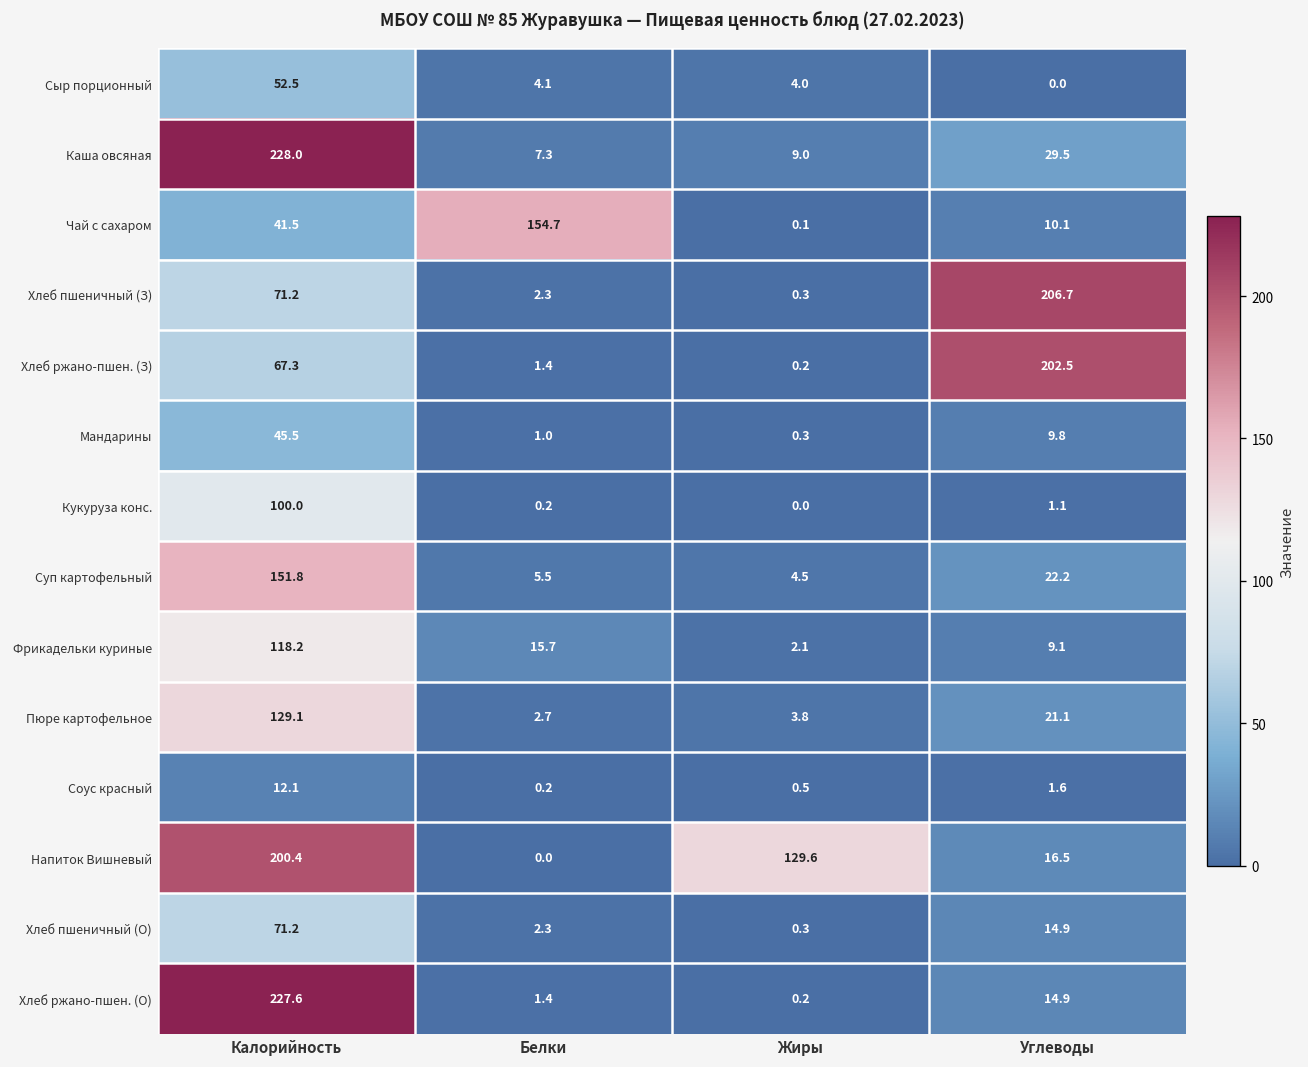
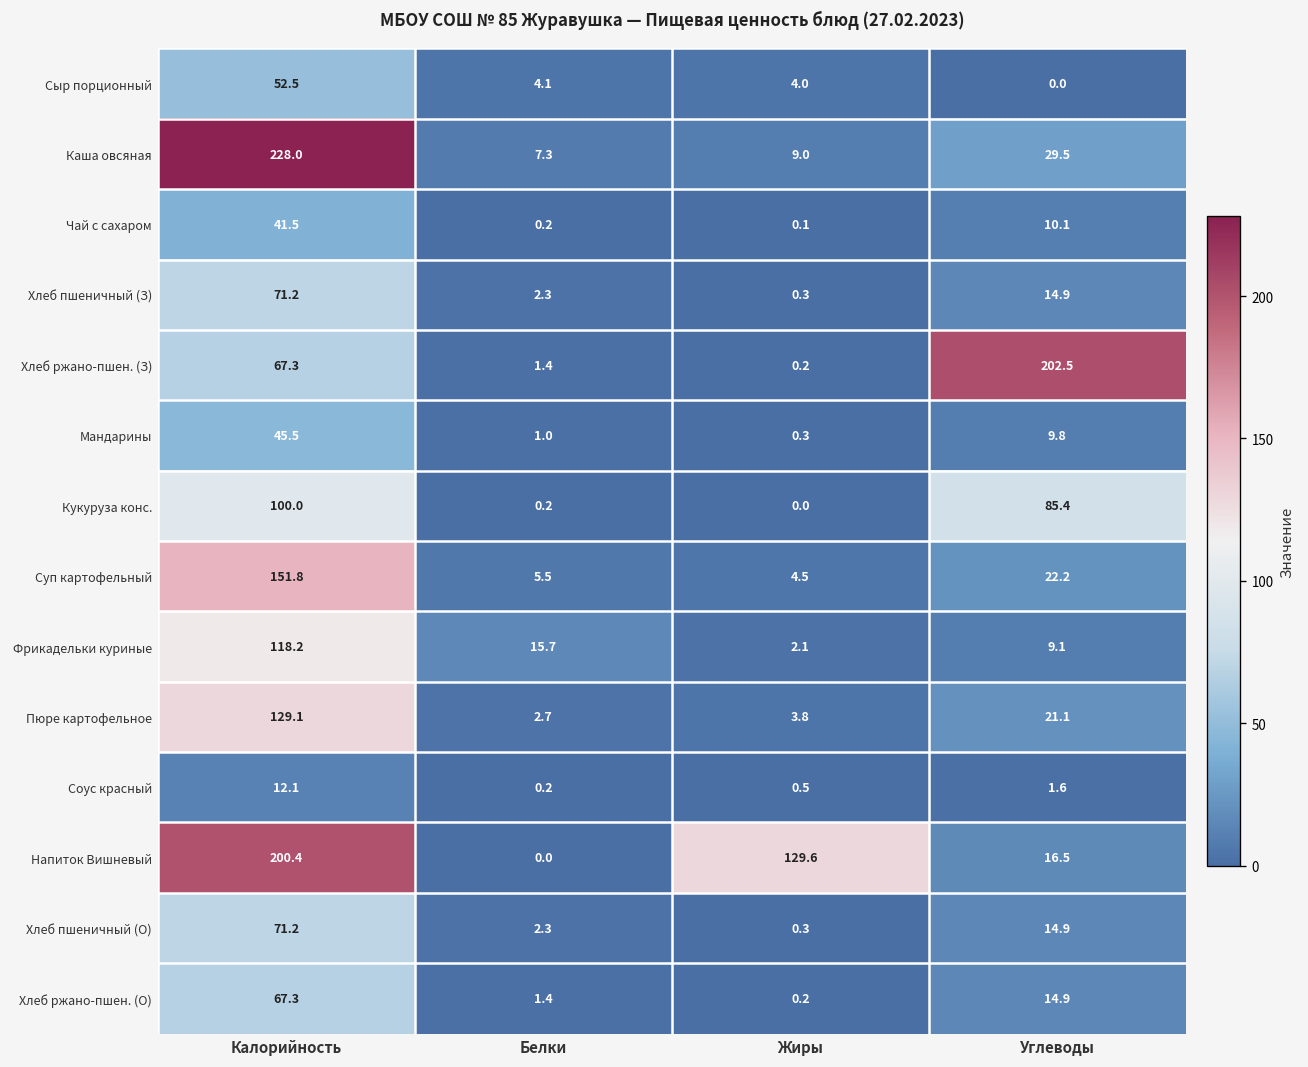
Чай с сахаром, Белки: 154.7 -> 0.2
Хлеб пшеничный (З), Углеводы: 206.7 -> 14.9
Кукуруза конс., Углеводы: 1.1 -> 85.4
Хлеб ржано-пшен. (О), Калорийность: 227.6 -> 67.3
